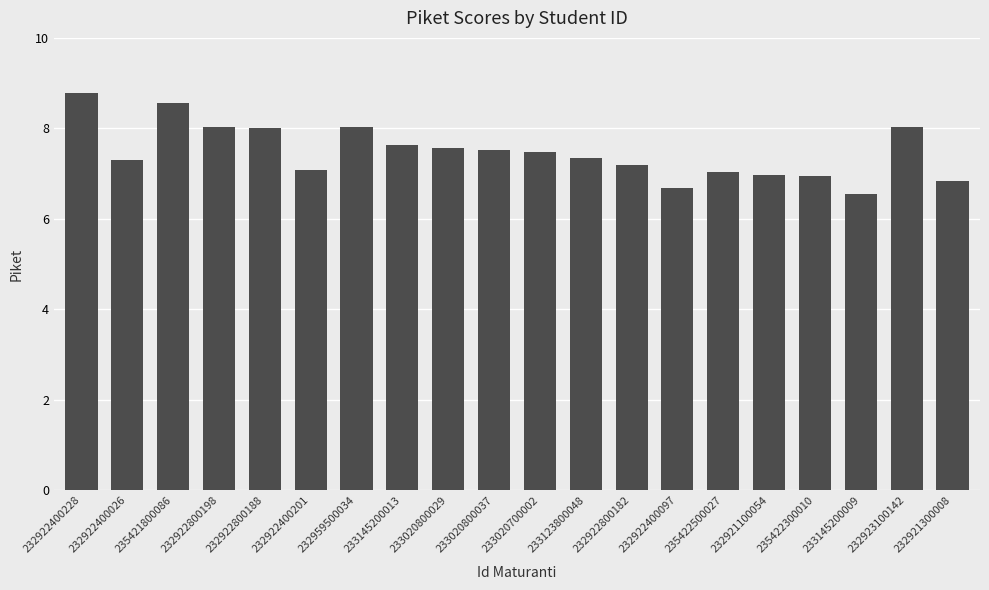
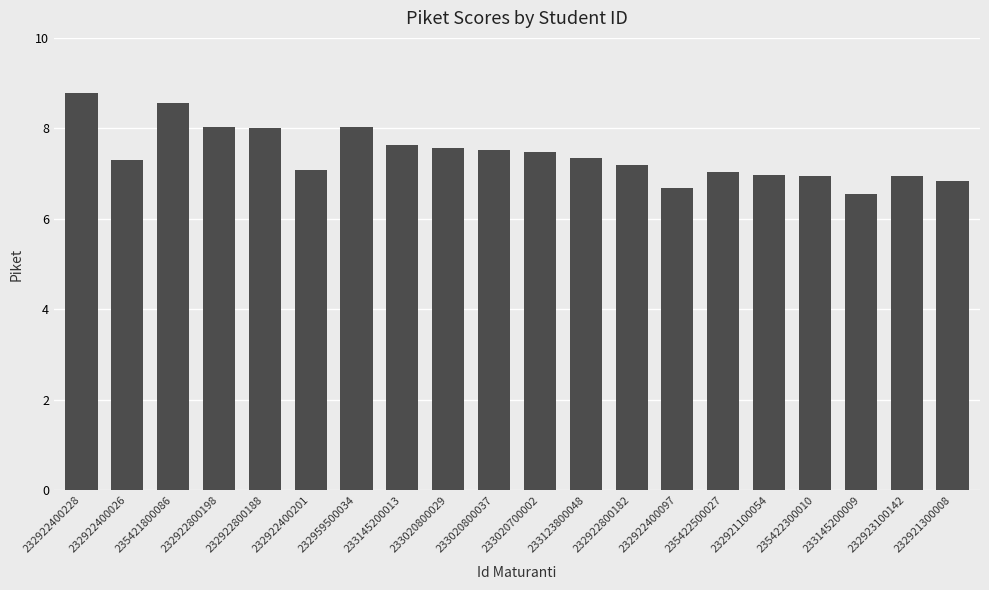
232923100142: 8.0 -> 6.9
